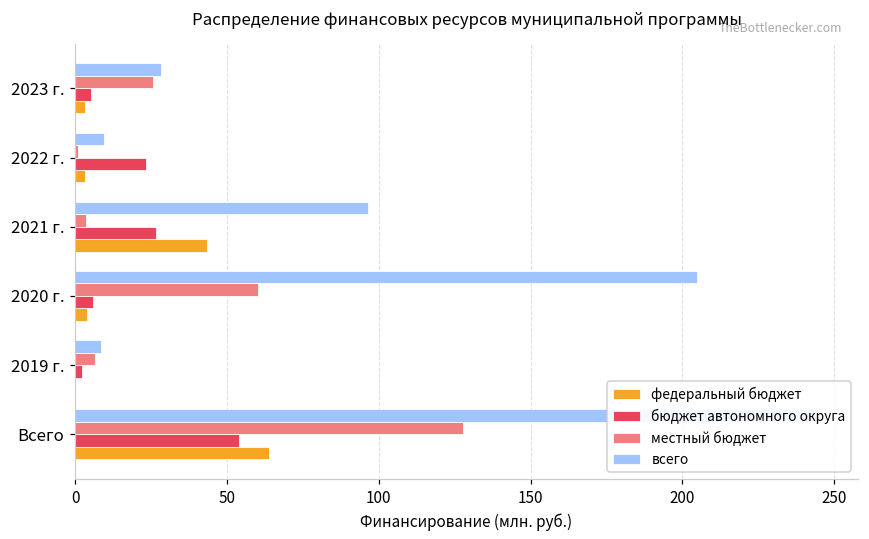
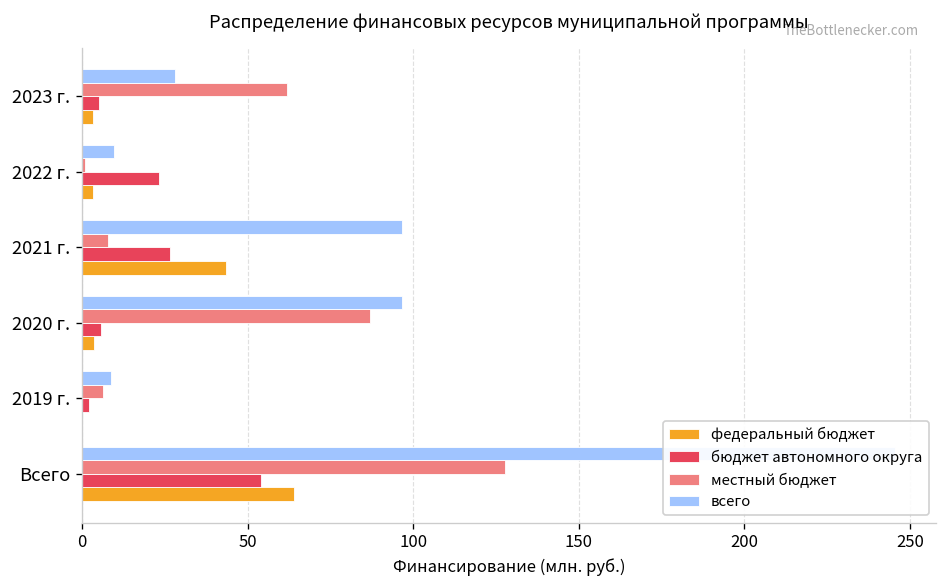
местный бюджет, 2023 г.: 26 -> 62
местный бюджет, 2021 г.: 4 -> 8
всего, 2020 г.: 205 -> 97
местный бюджет, 2020 г.: 60 -> 87
